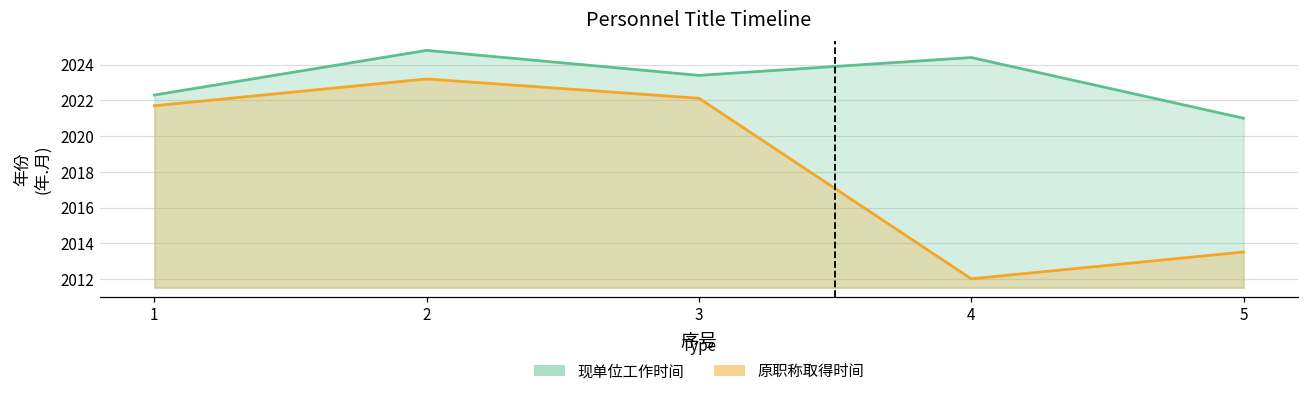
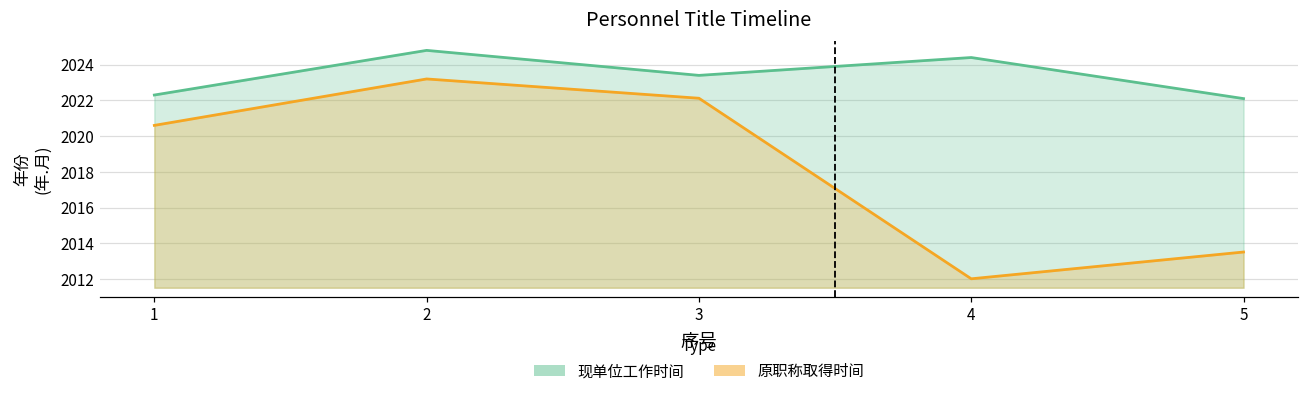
原职称取得时间, 1: 2021.7 -> 2020.6
现单位工作时间, 5: 2021.0 -> 2022.1
